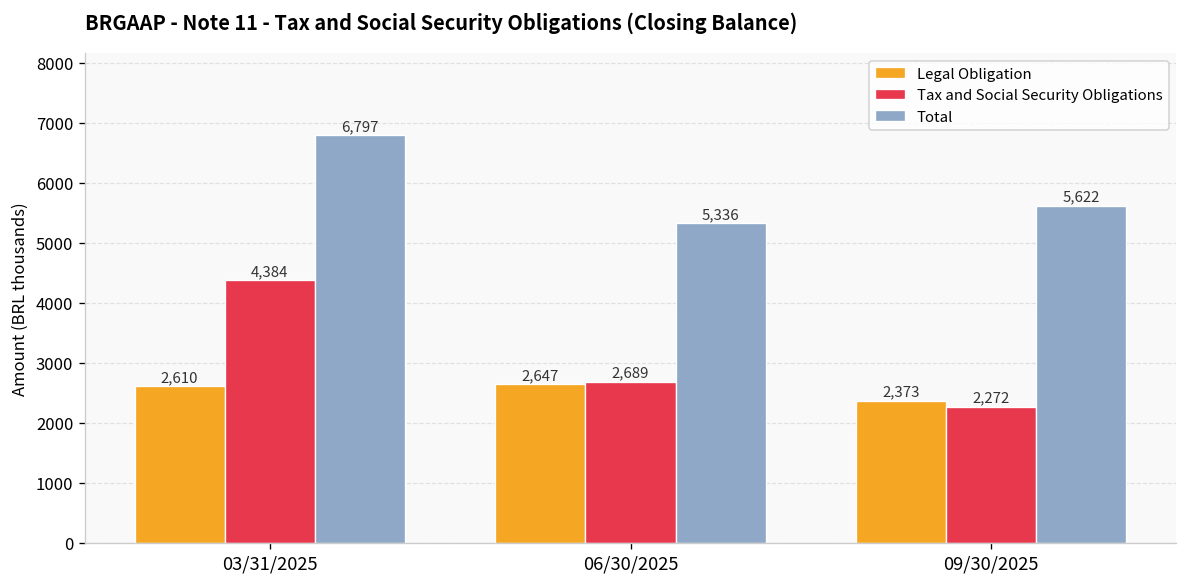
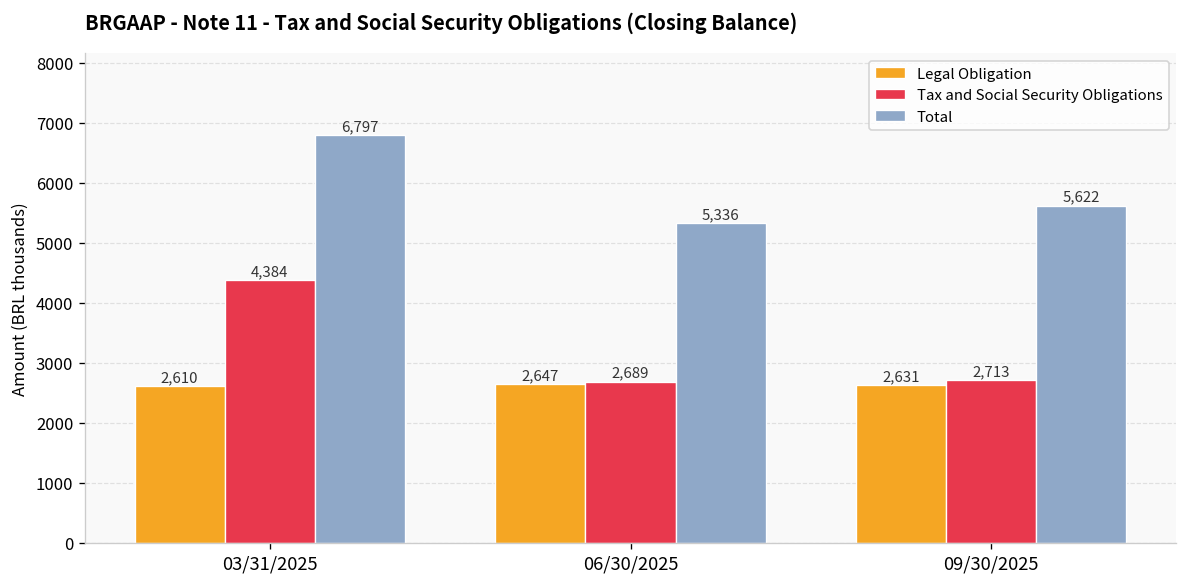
Legal Obligation, 09/30/2025: 2,373 -> 2,631
Tax and Social Security Obligations, 09/30/2025: 2,272 -> 2,713
